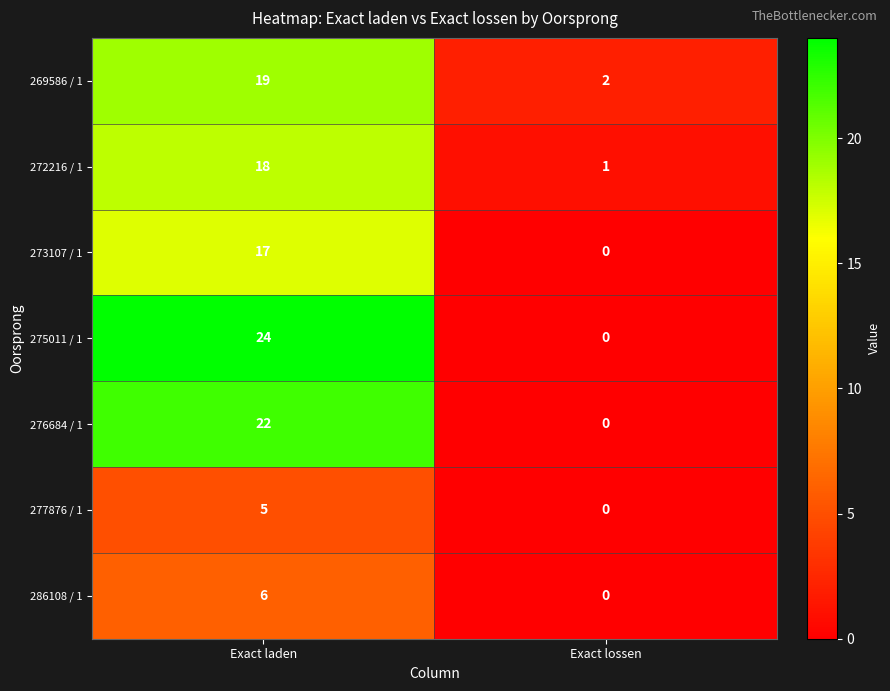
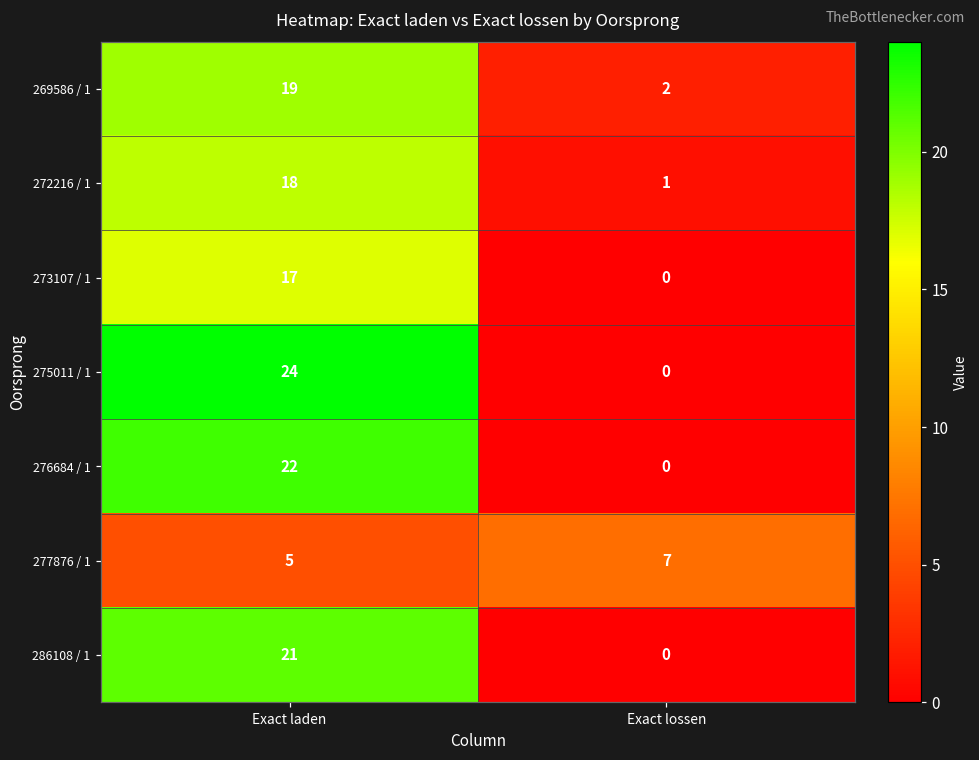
277876 / 1, Exact lossen: 0 -> 7
286108 / 1, Exact laden: 6 -> 21
